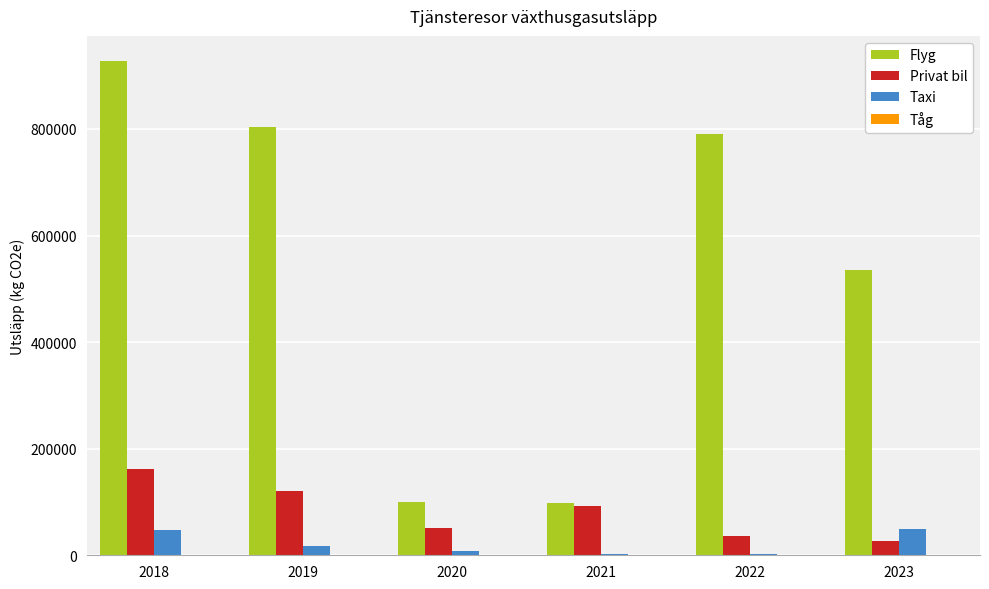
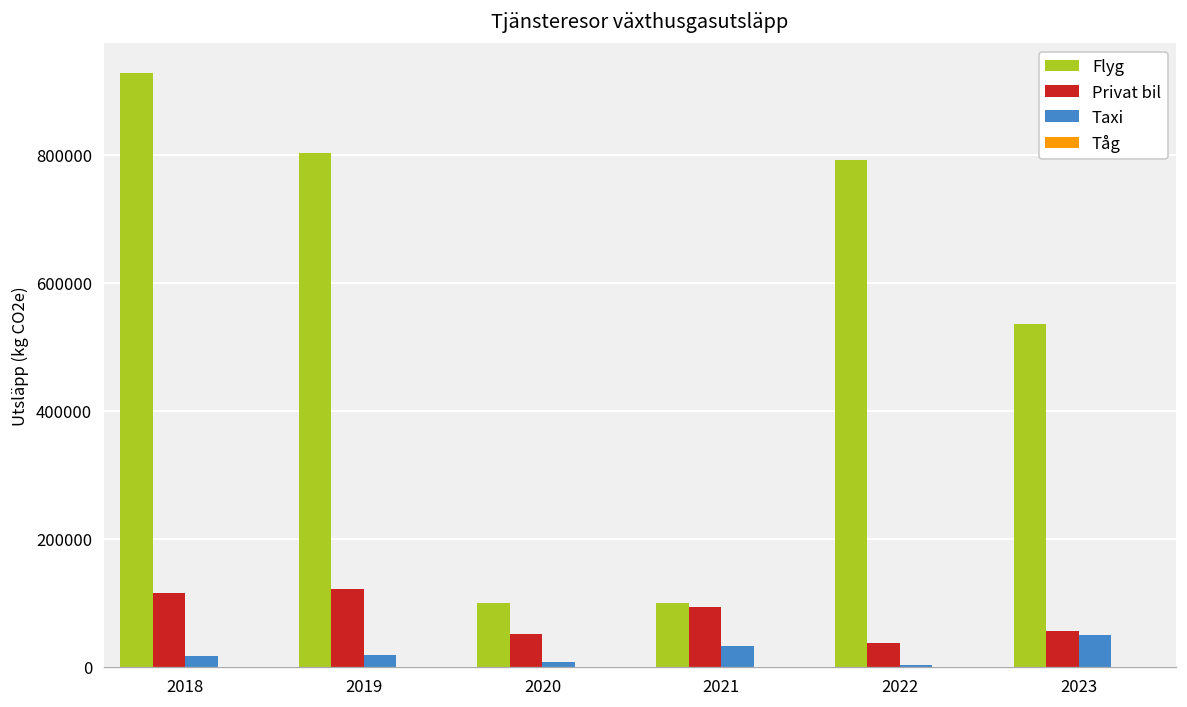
Privat bil, 2018: 160000 -> 120000
Taxi, 2018: 50000 -> 20000
Taxi, 2021: 0 -> 30000
Privat bil, 2023: 30000 -> 60000
